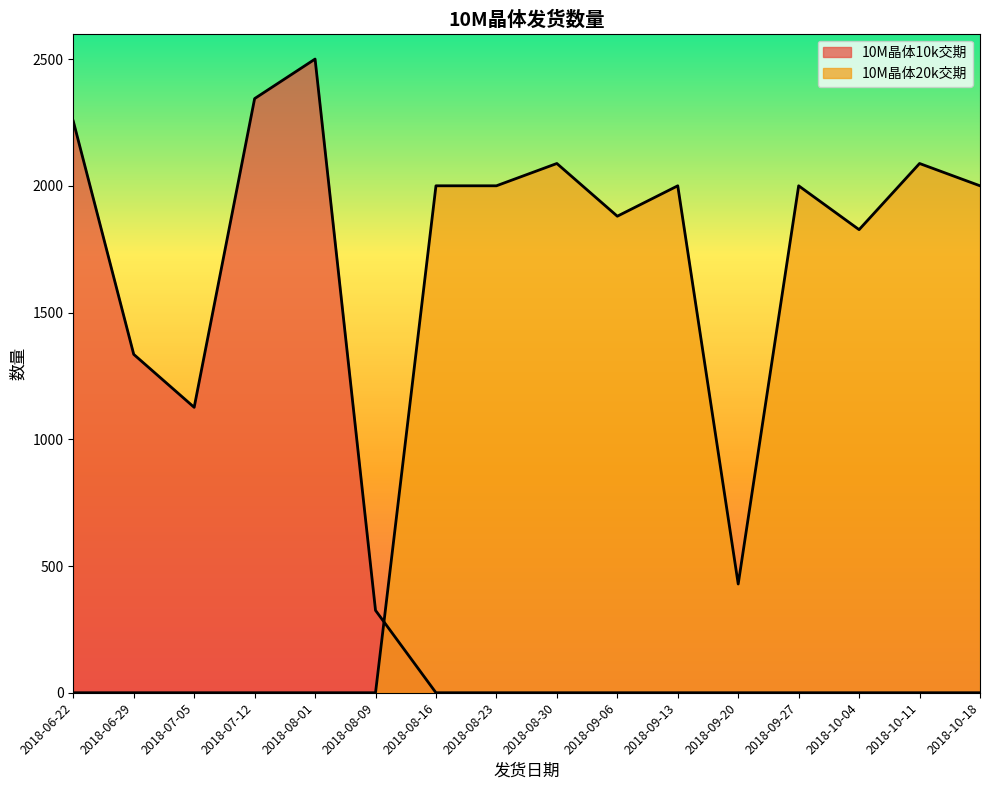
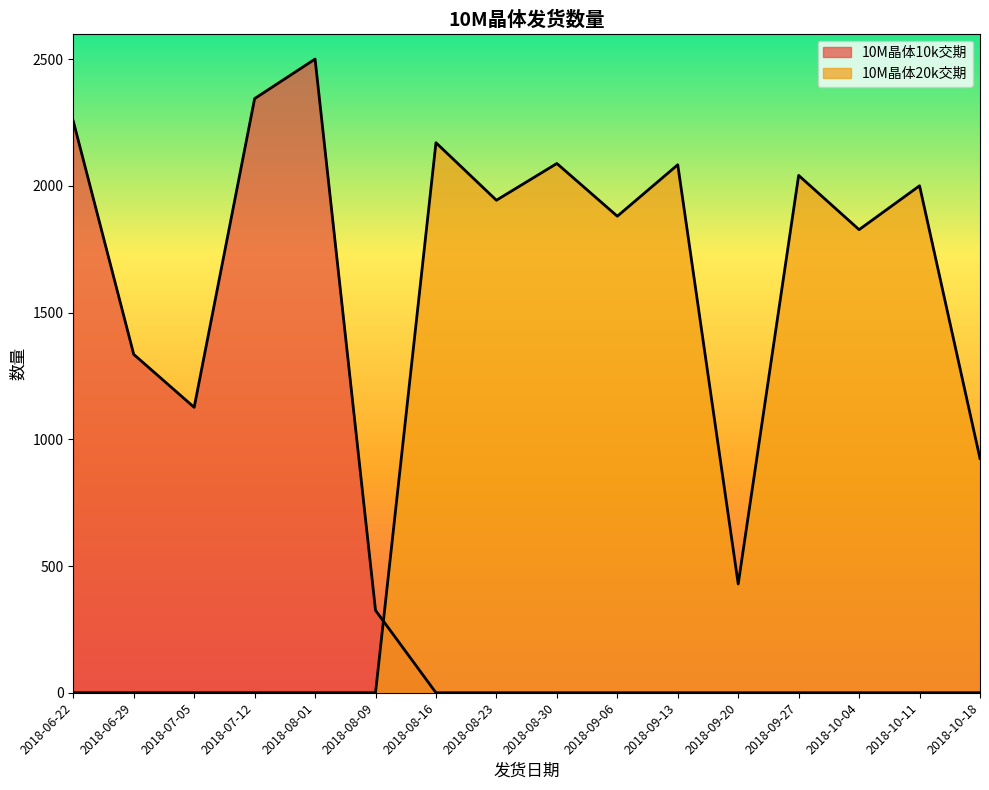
10M晶体20k交期, 2018-08-16: 2000 -> 2170
10M晶体20k交期, 2018-08-23: 2000 -> 1940
10M晶体20k交期, 2018-09-13: 2000 -> 2080
10M晶体20k交期, 2018-09-27: 2000 -> 2040
10M晶体20k交期, 2018-10-11: 2090 -> 2000
10M晶体20k交期, 2018-10-18: 2000 -> 920
